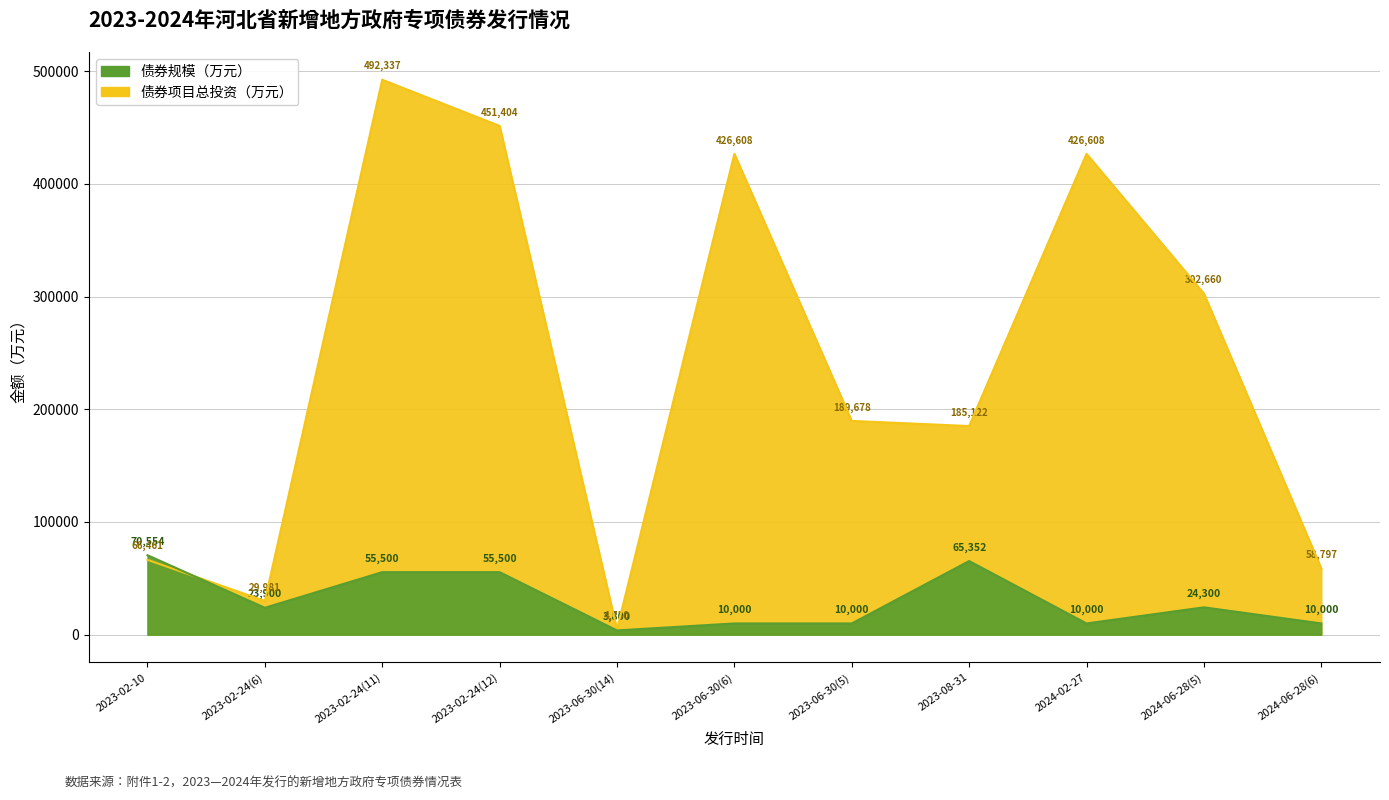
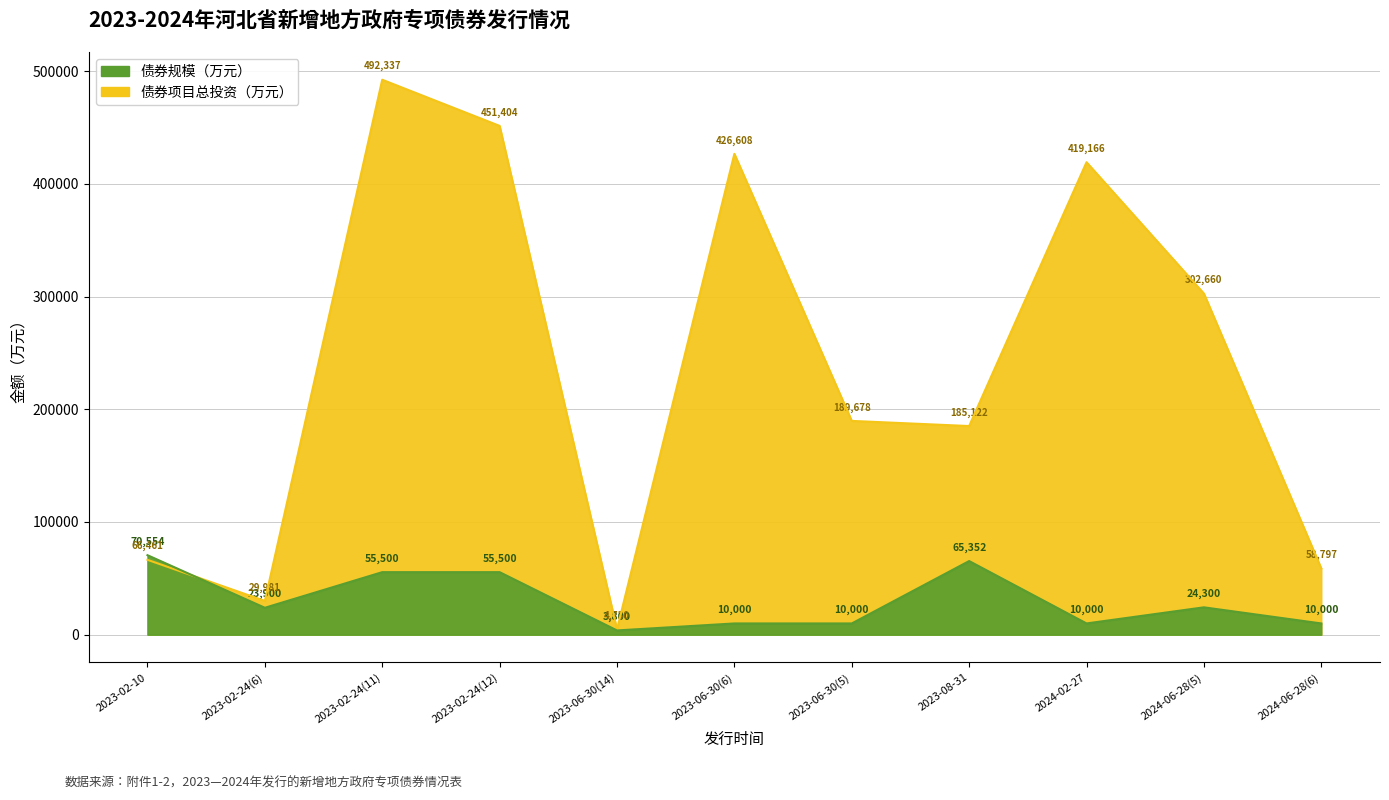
债券项目总投资（万元）, 2024-02-27: 426,608 -> 419,166
